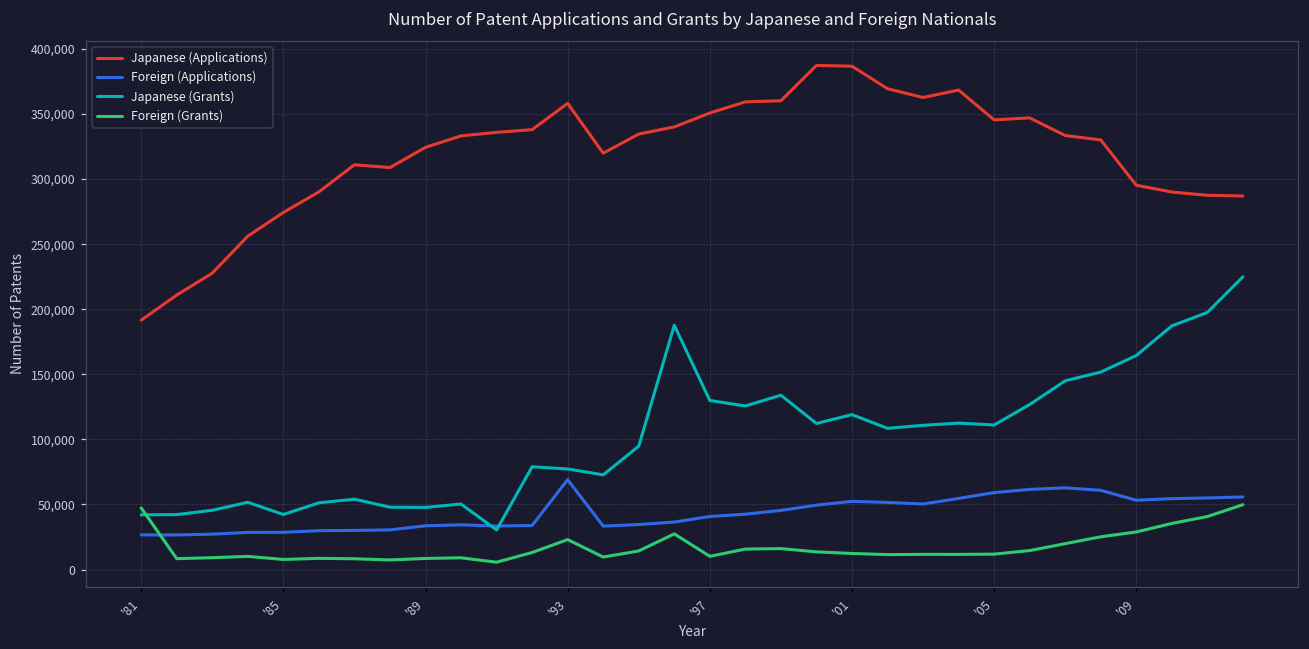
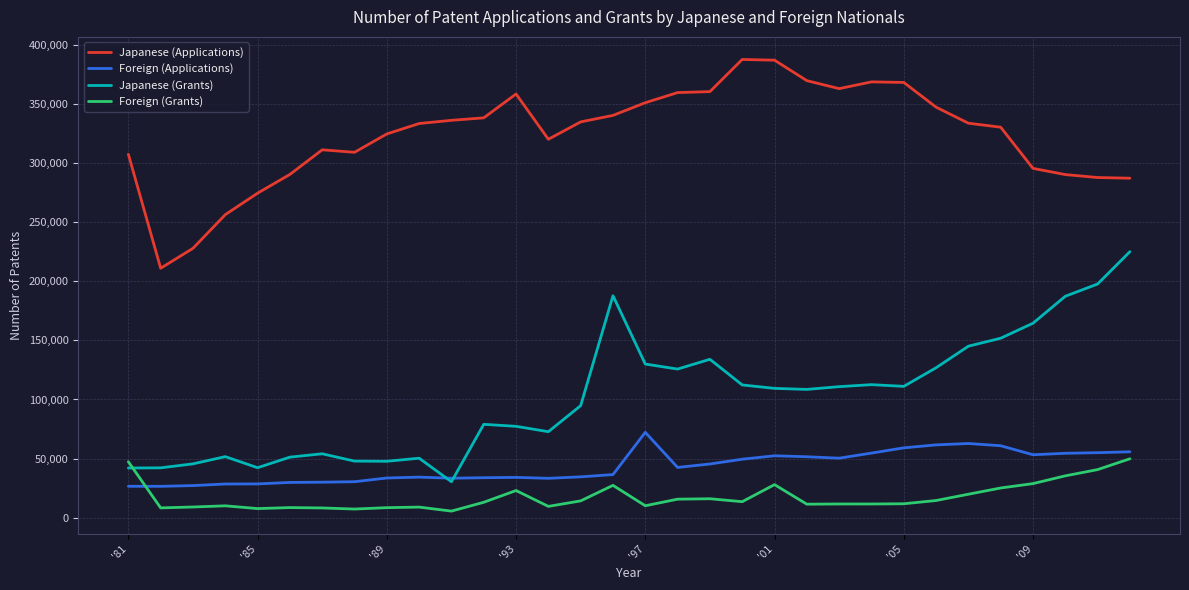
Japanese (Applications), '81: 192,000 -> 307,000
Foreign (Applications), '93: 69,000 -> 34,000
Foreign (Applications), '97: 41,000 -> 72,000
Japanese (Grants), '01: 119,000 -> 109,000
Foreign (Grants), '01: 12,000 -> 28,000
Japanese (Applications), '05: 345,000 -> 368,000
